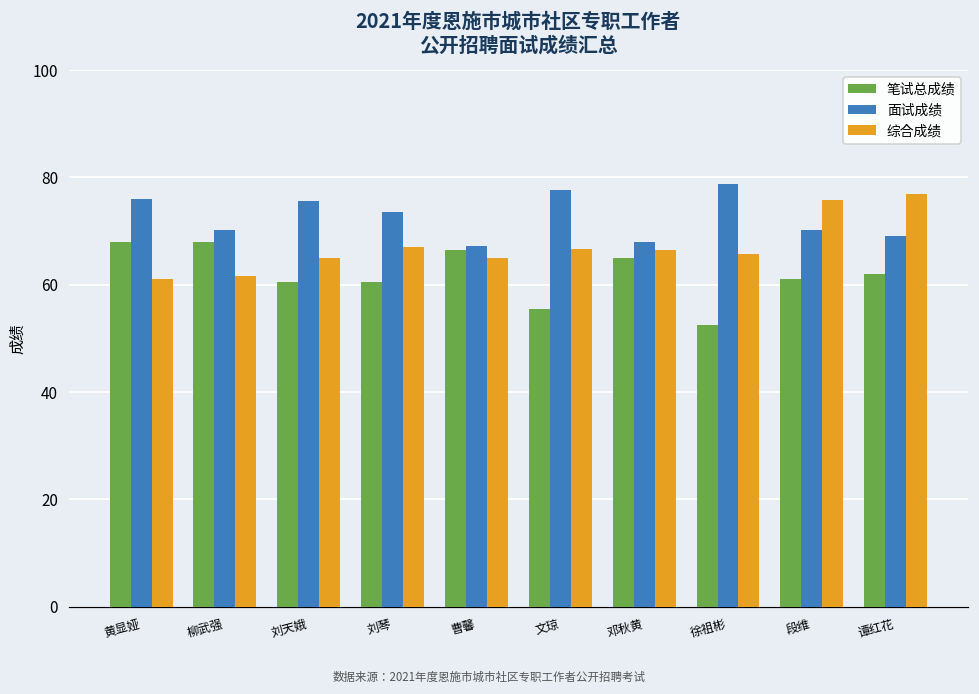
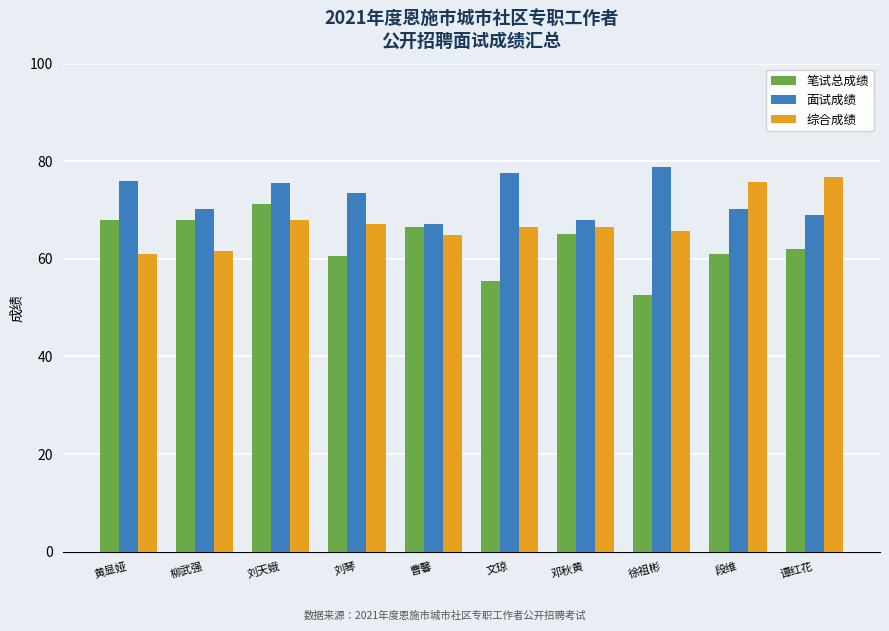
笔试总成绩, 刘天娥: 61 -> 71
综合成绩, 刘天娥: 65 -> 68
